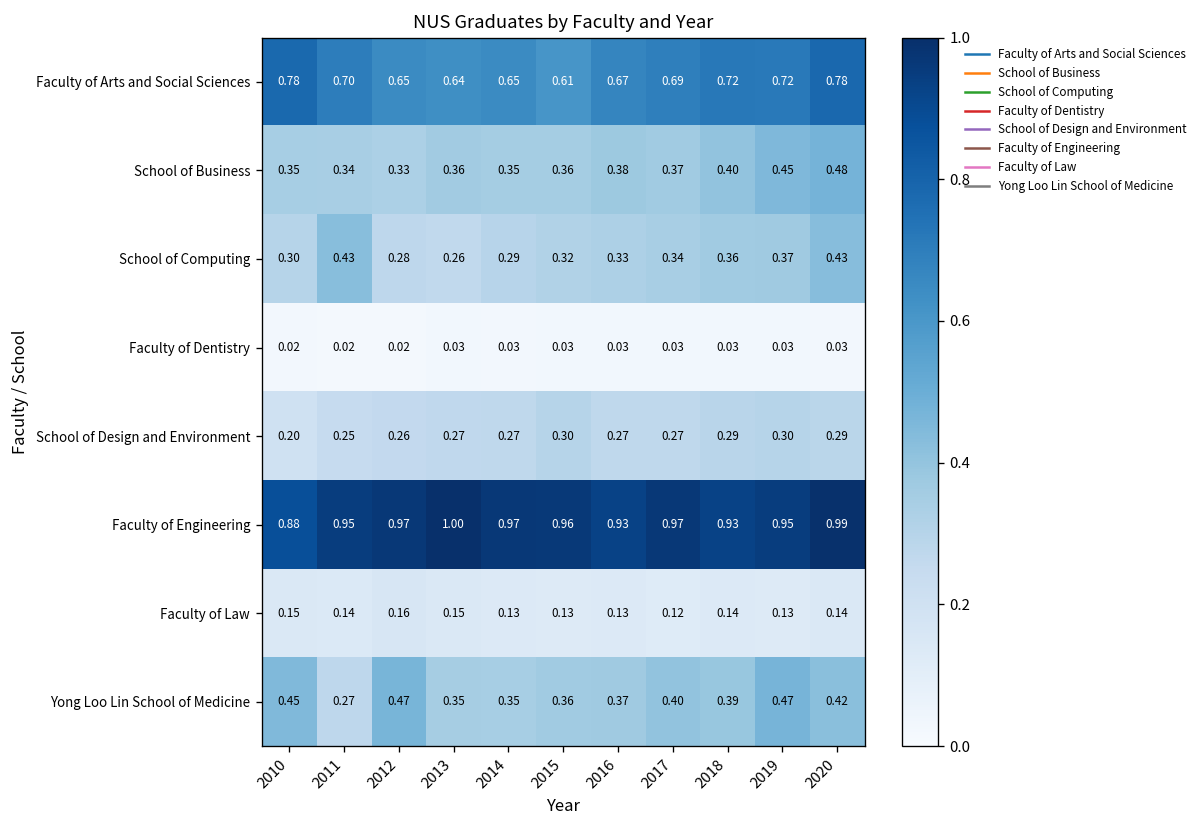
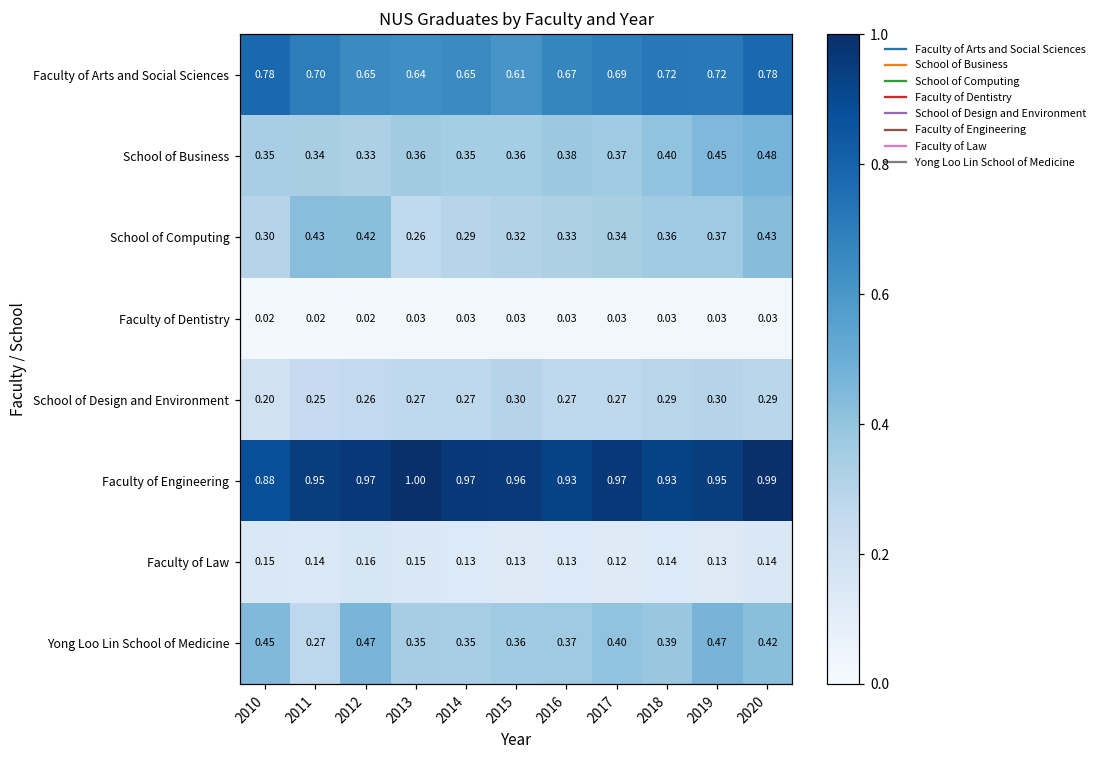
School of Computing, 2012: 0.28 -> 0.42
